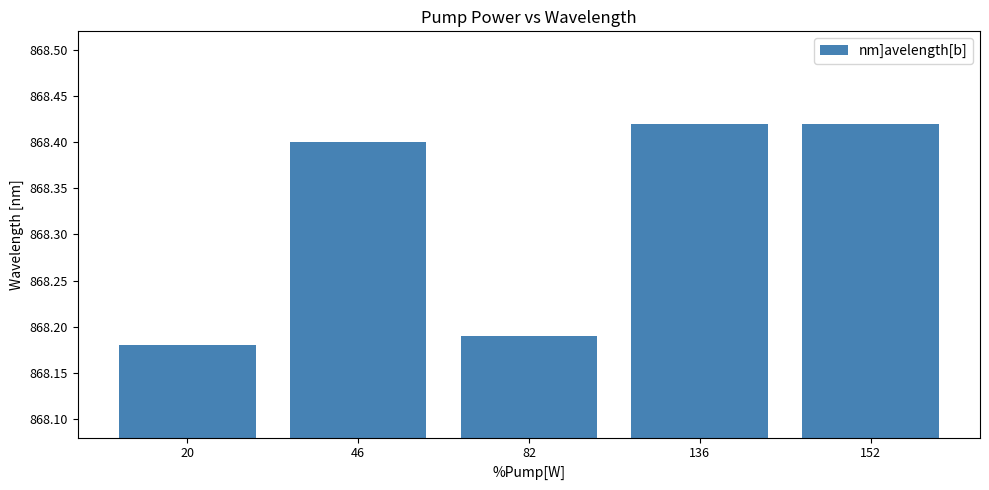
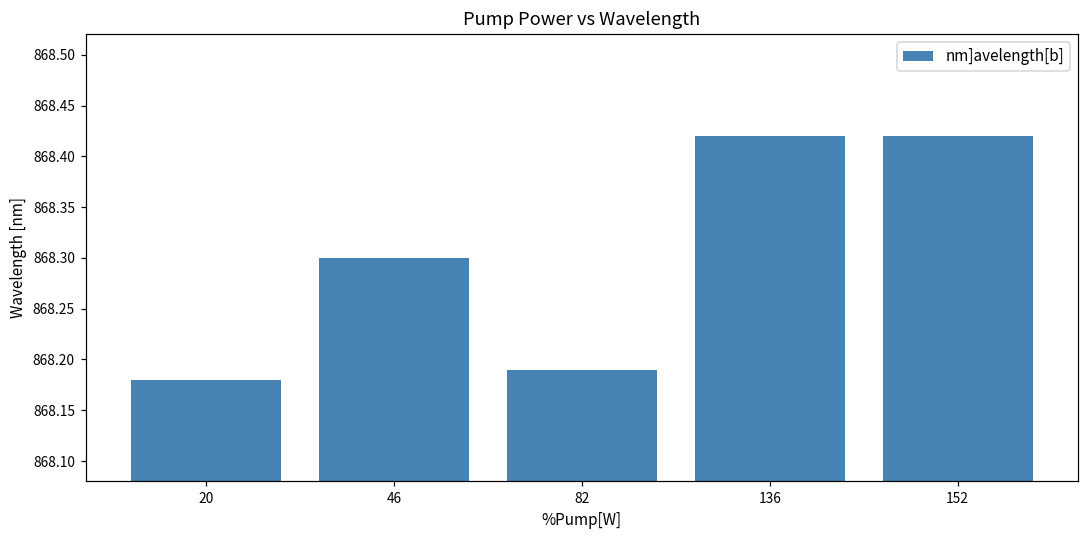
46: 868.4 -> 868.3
